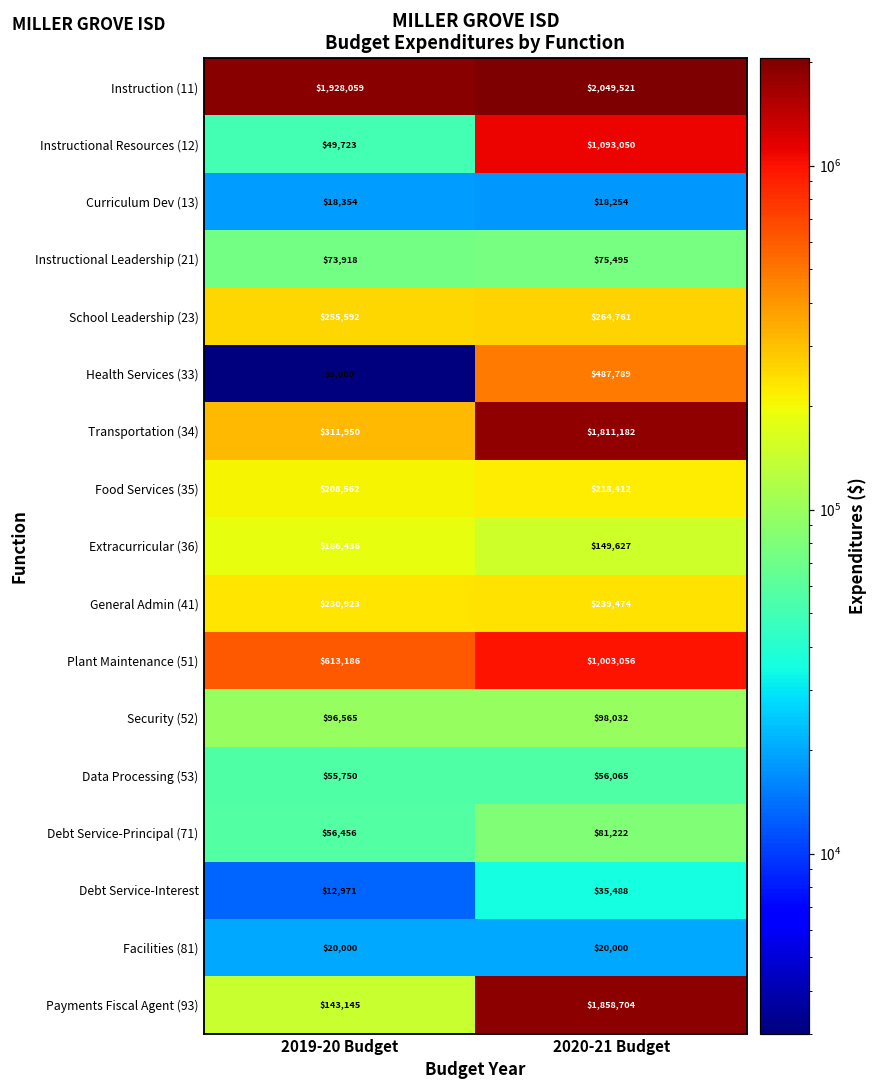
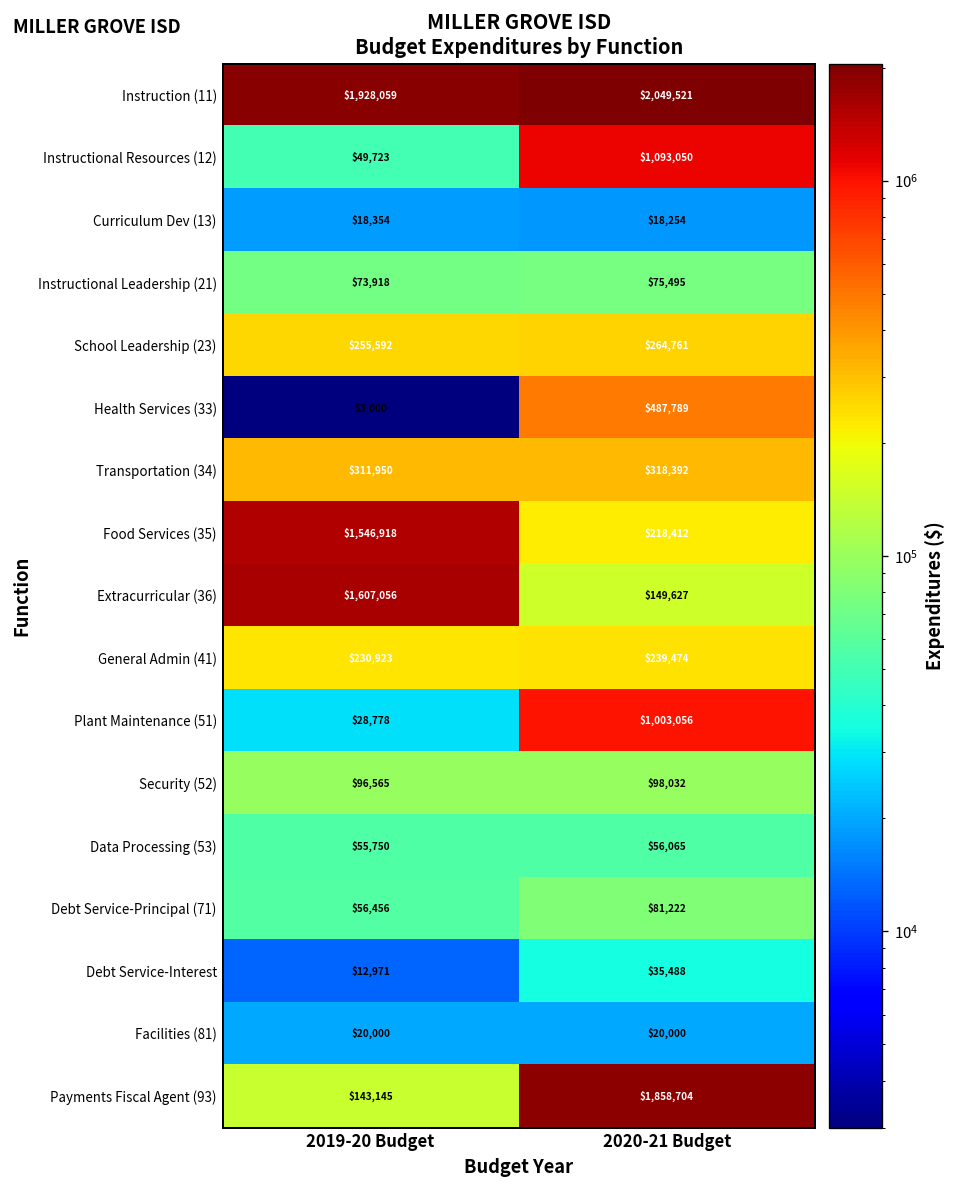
Transportation (34), 2020-21 Budget: $1,811,182 -> $318,392
Food Services (35), 2019-20 Budget: $208,562 -> $1,546,918
Extracurricular (36), 2019-20 Budget: $186,436 -> $1,607,056
Plant Maintenance (51), 2019-20 Budget: $613,186 -> $28,778
